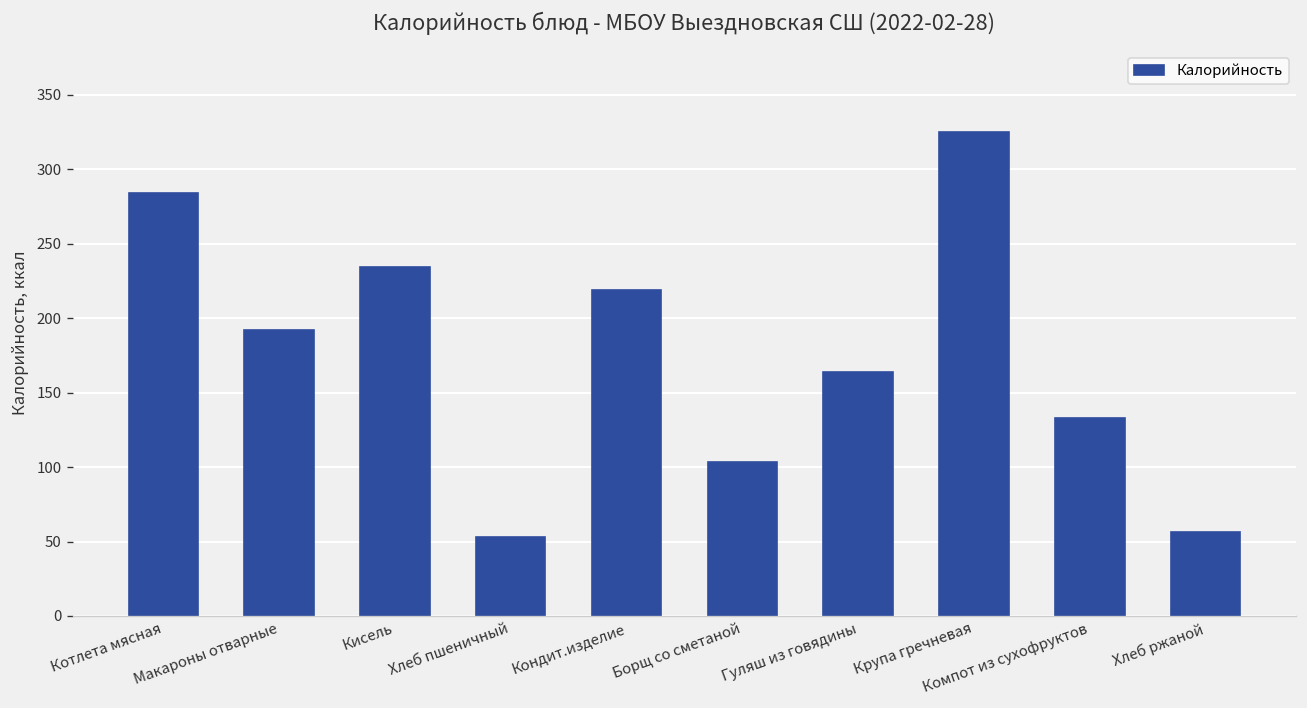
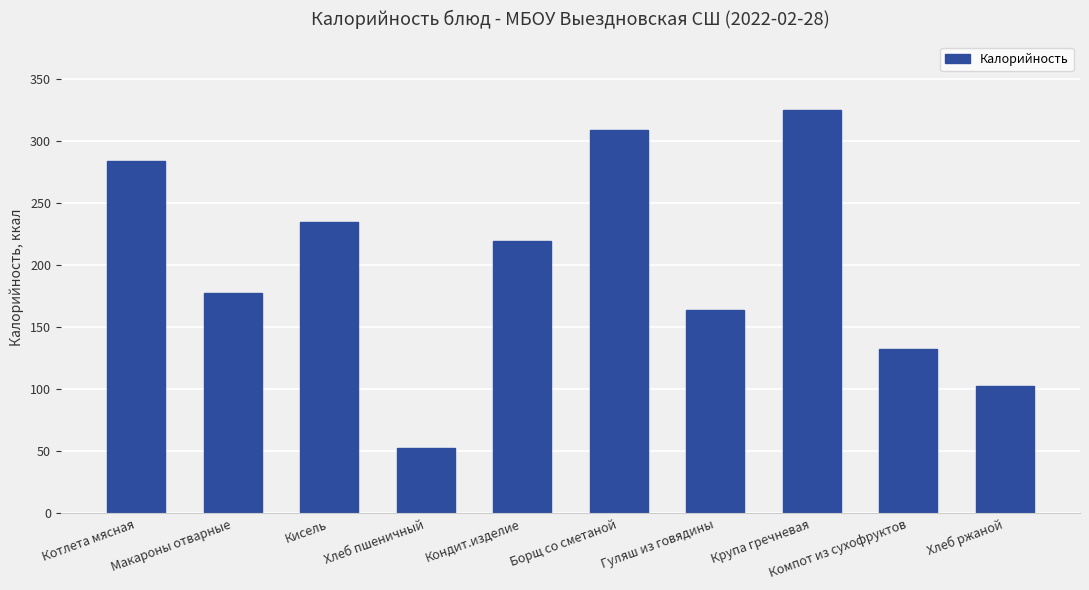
Макароны отварные: 192 -> 177
Борщ со сметаной: 104 -> 309
Хлеб ржаной: 57 -> 103
